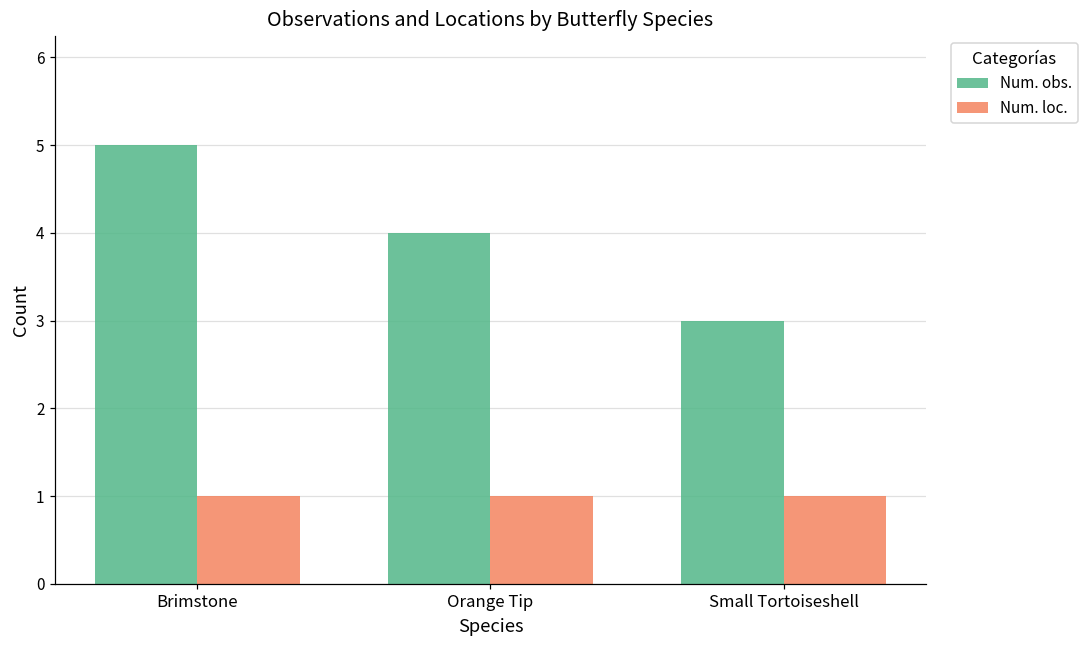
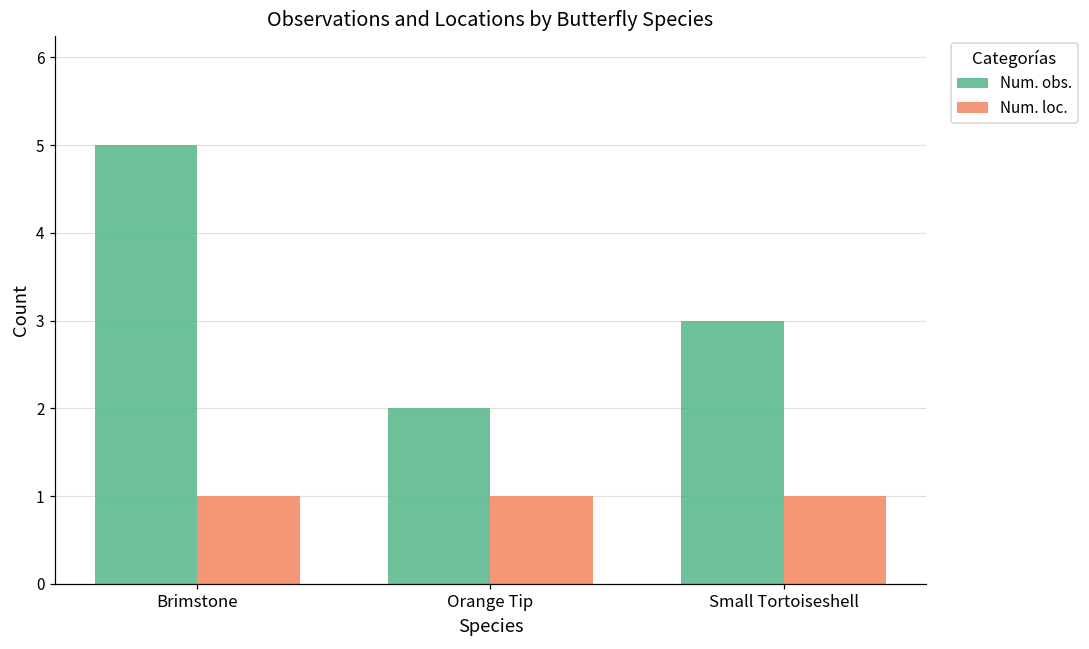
Num. obs., Orange Tip: 4 -> 2
